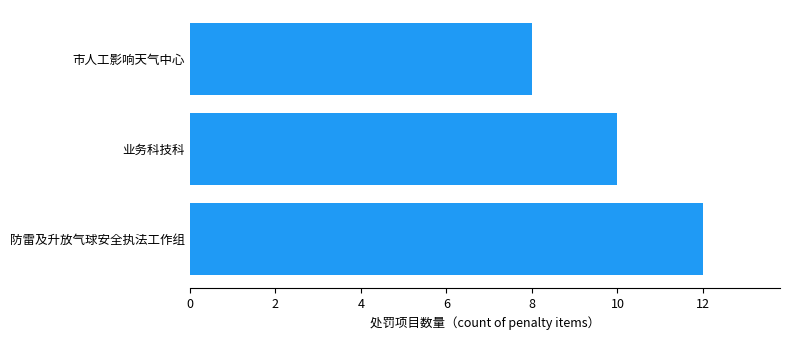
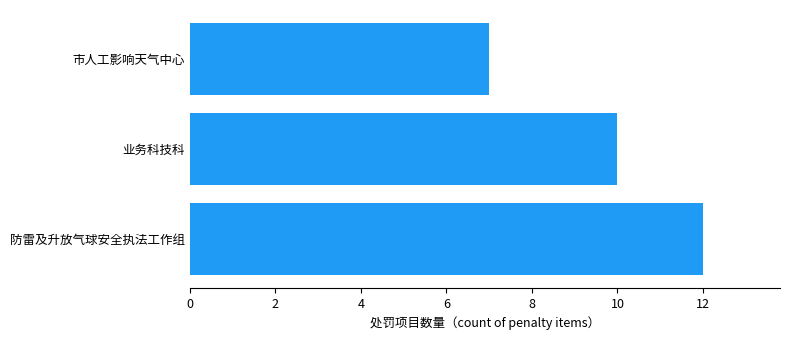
市人工影响天气中心: 8 -> 7
